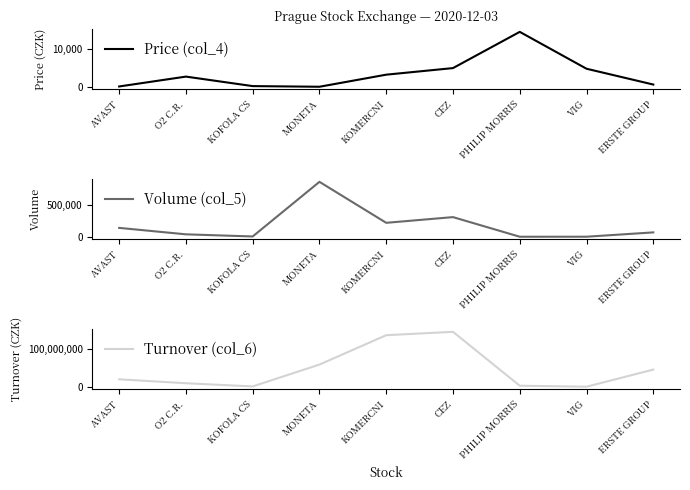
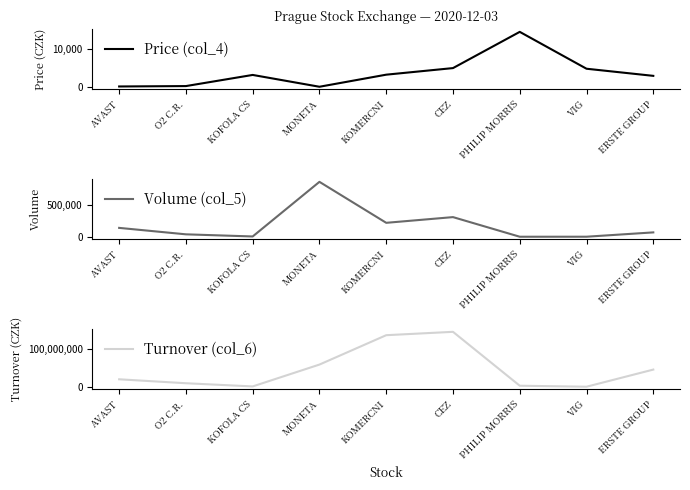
Prague Stock Exchange — 2020-12-03, O2 C.R.: 3,000 -> 0
Prague Stock Exchange — 2020-12-03, KOFOLA CS: 0 -> 3,000
Prague Stock Exchange — 2020-12-03, ERSTE GROUP: 1,000 -> 3,000
